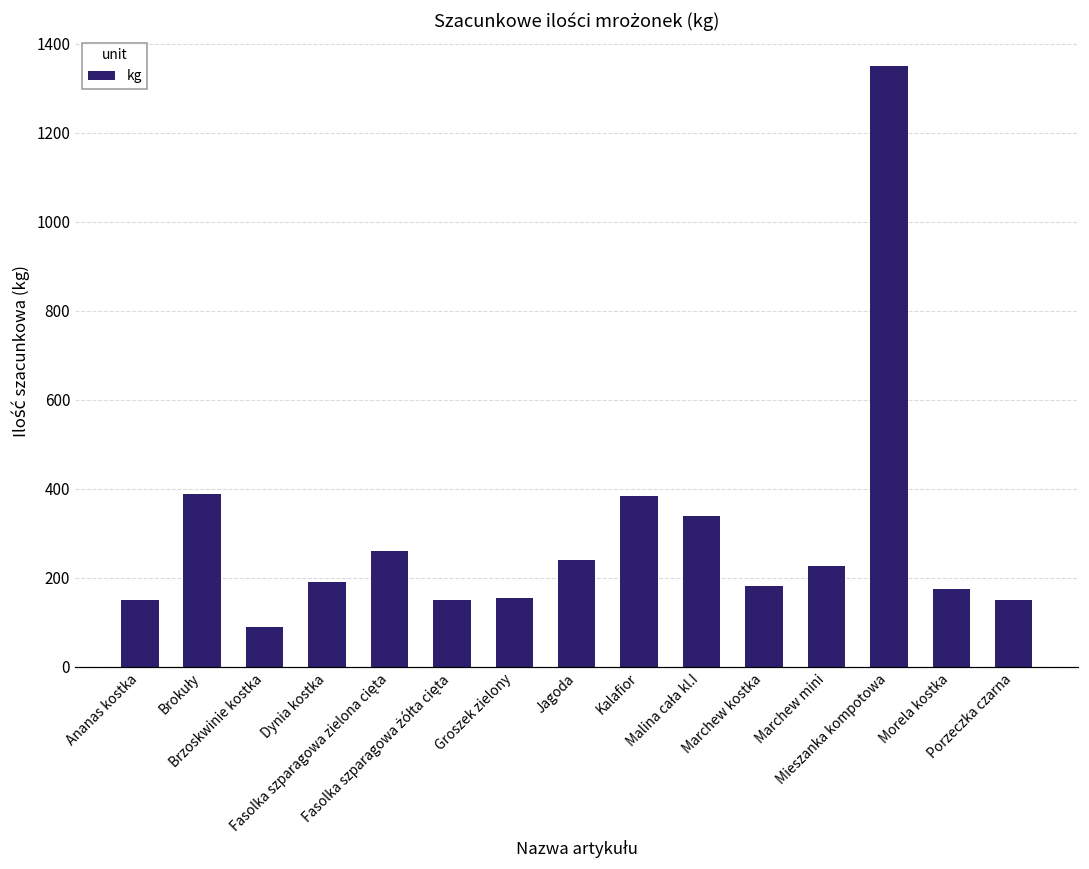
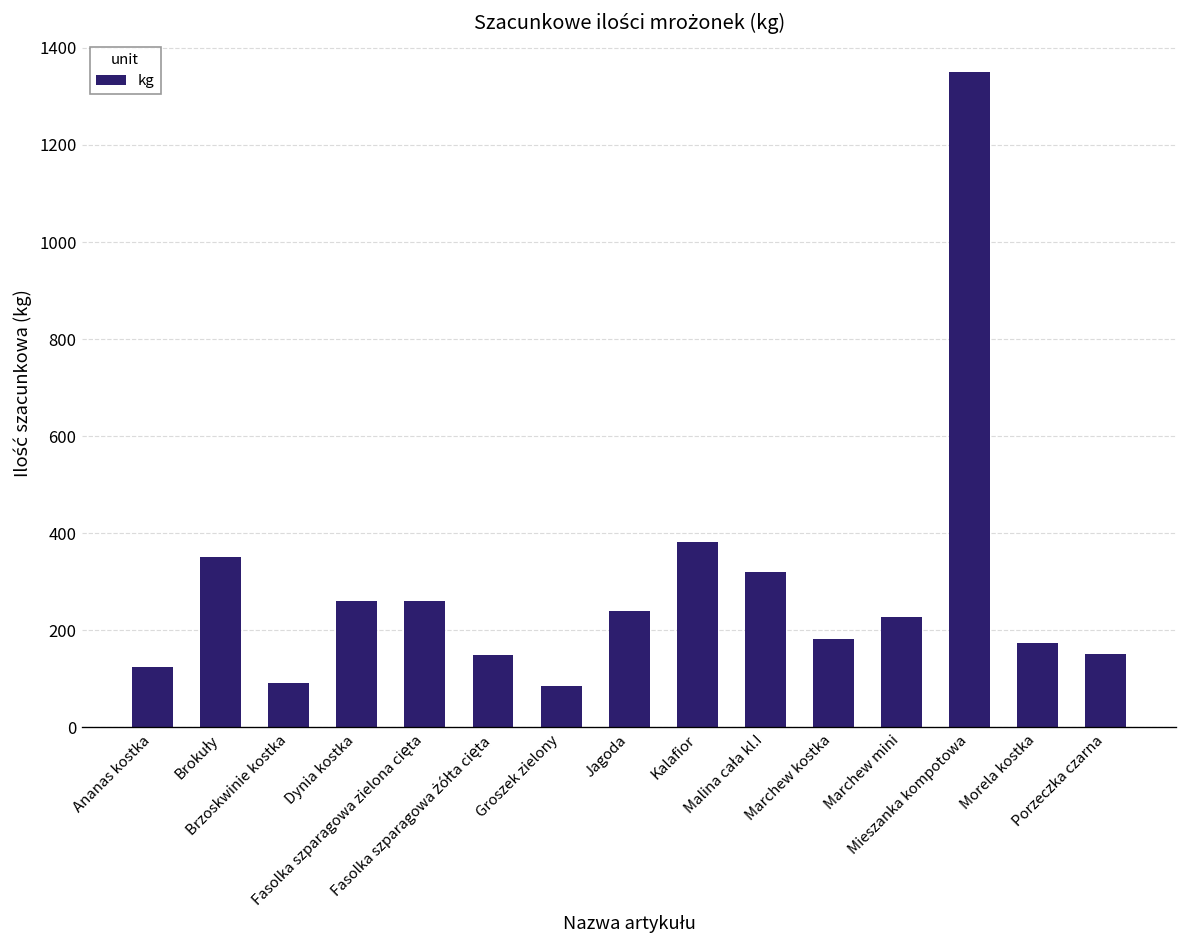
Ananas kostka: 150 -> 130
Brokuły: 390 -> 350
Dynia kostka: 190 -> 260
Groszek zielony: 160 -> 90
Malina cała kl.I: 340 -> 320
